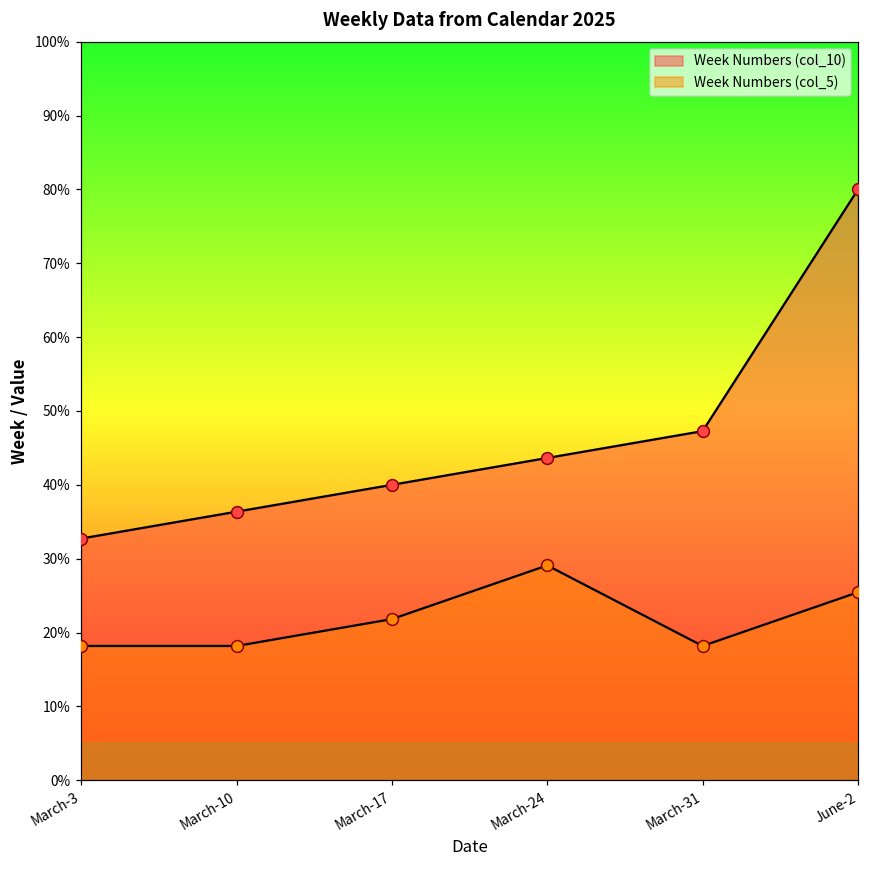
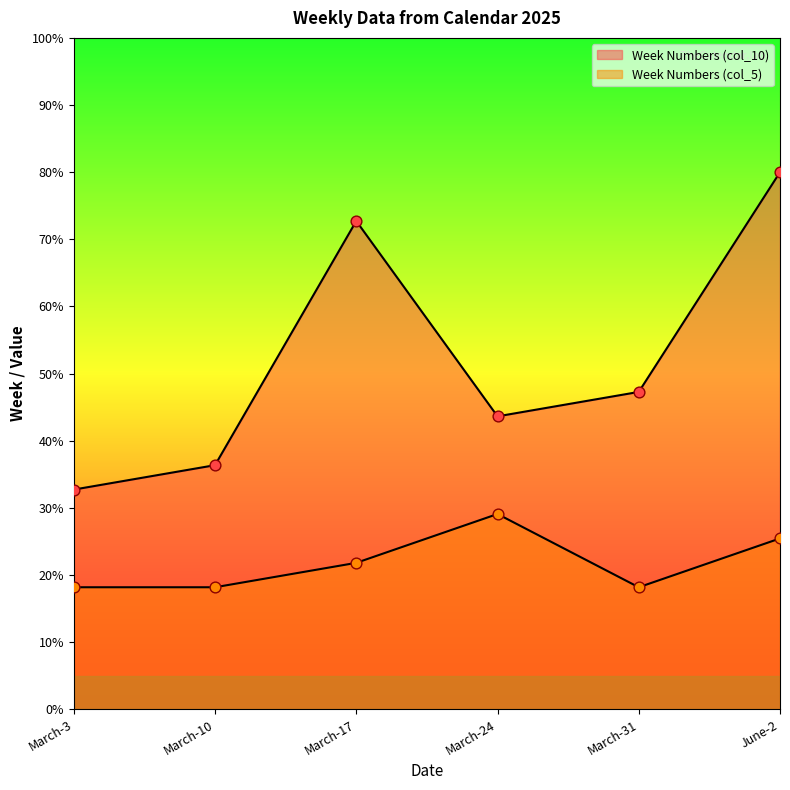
Week Numbers (col_10), March-17: 40% -> 73%
